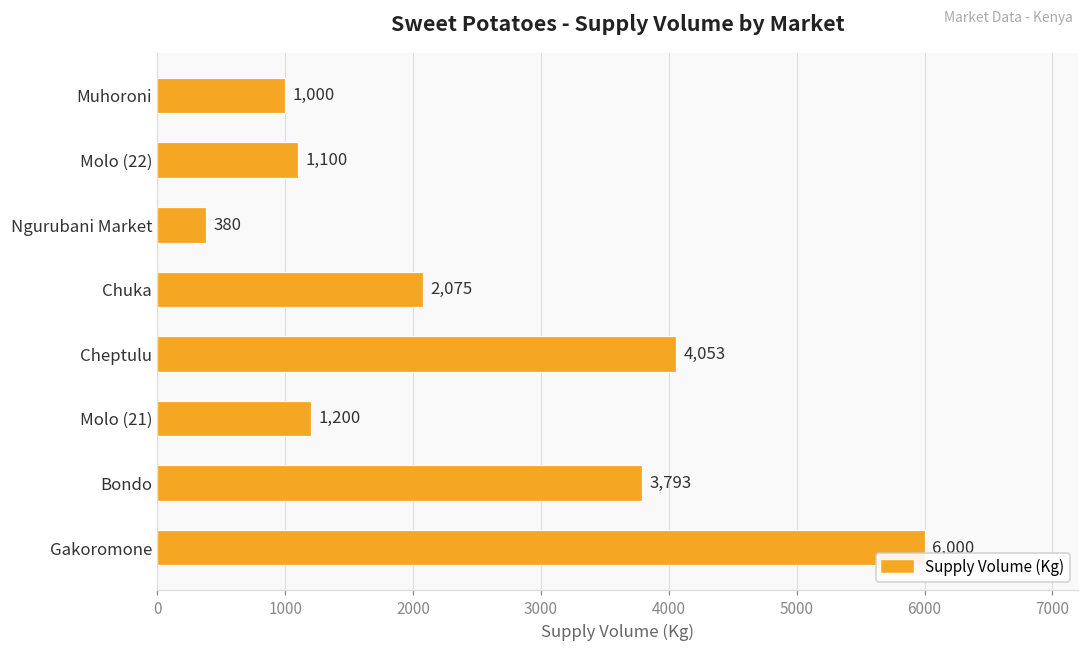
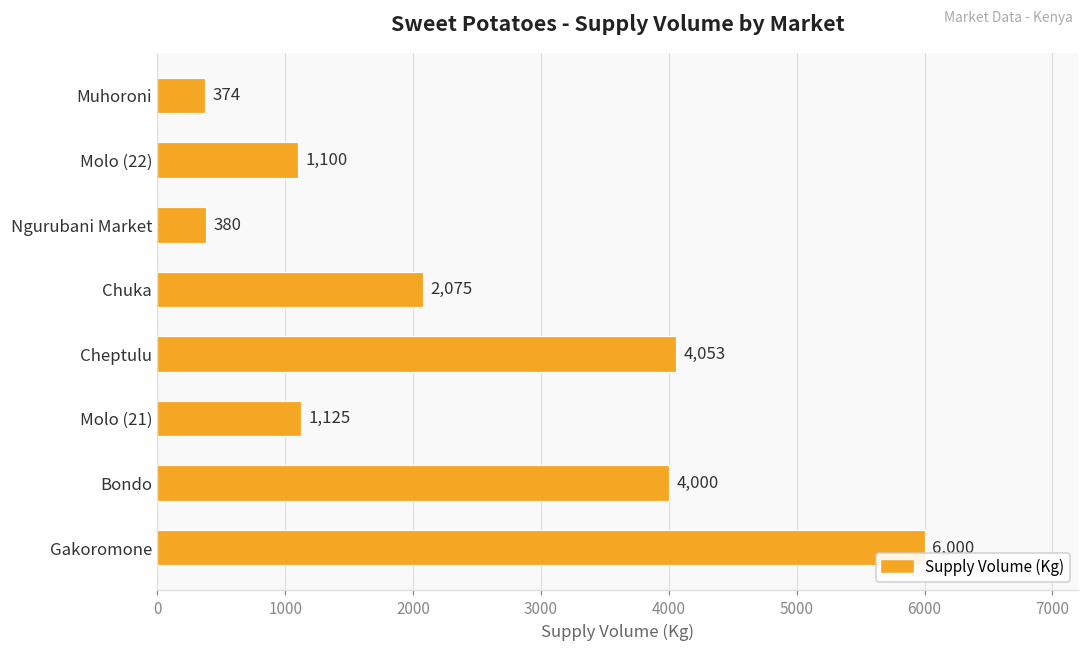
Muhoroni: 1,000 -> 374
Molo (21): 1,200 -> 1,125
Bondo: 3,793 -> 4,000
